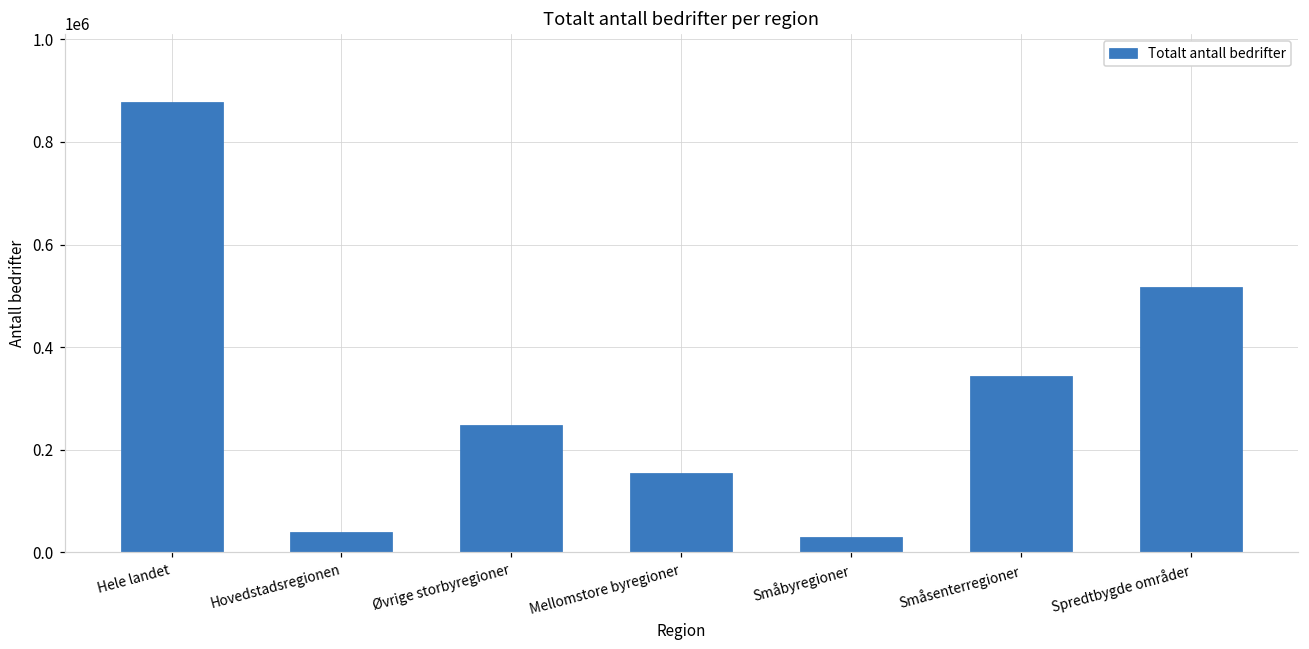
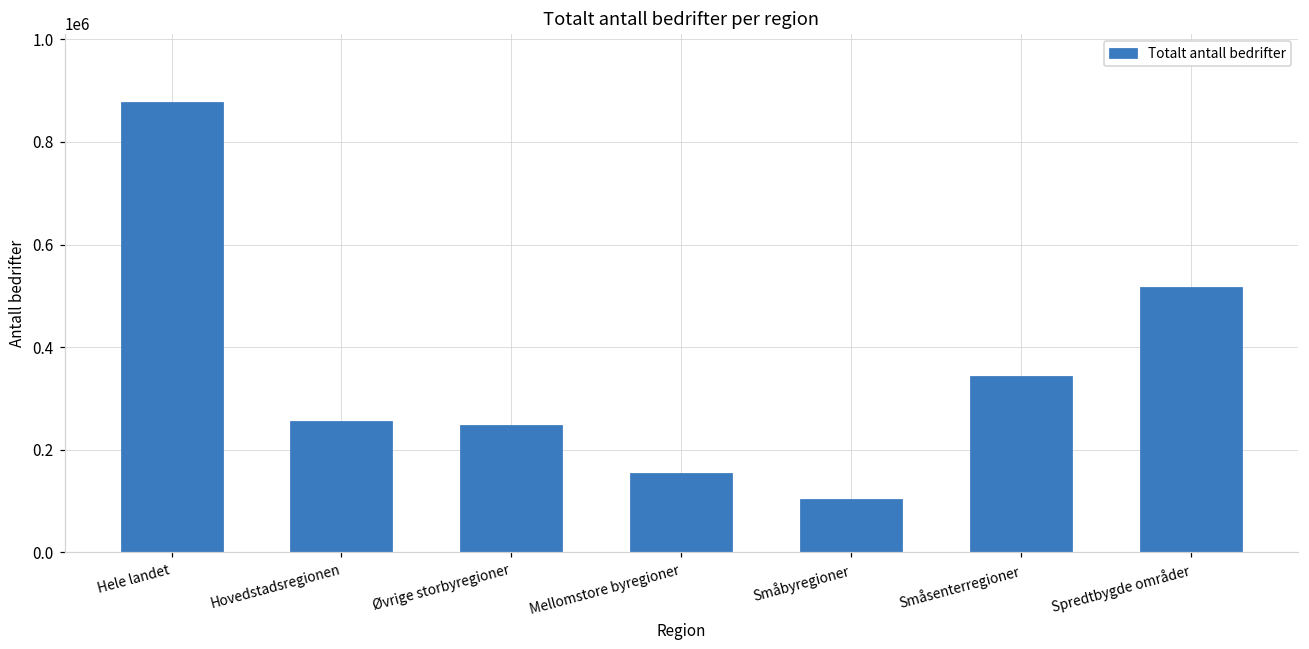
Hovedstadsregionen: 40000 -> 260000
Småbyregioner: 30000 -> 100000
